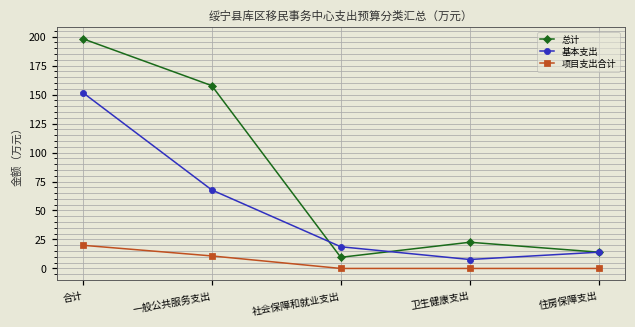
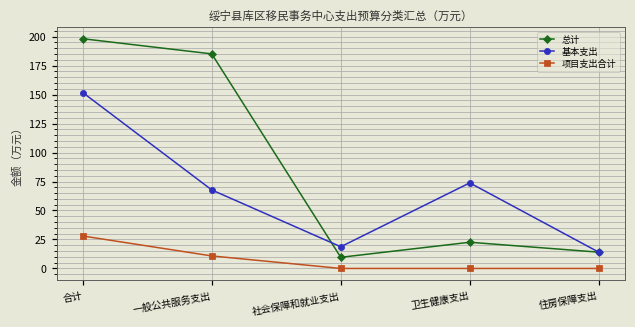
项目支出合计, 合计: 20 -> 28
总计, 一般公共服务支出: 158 -> 185
基本支出, 卫生健康支出: 8 -> 74
